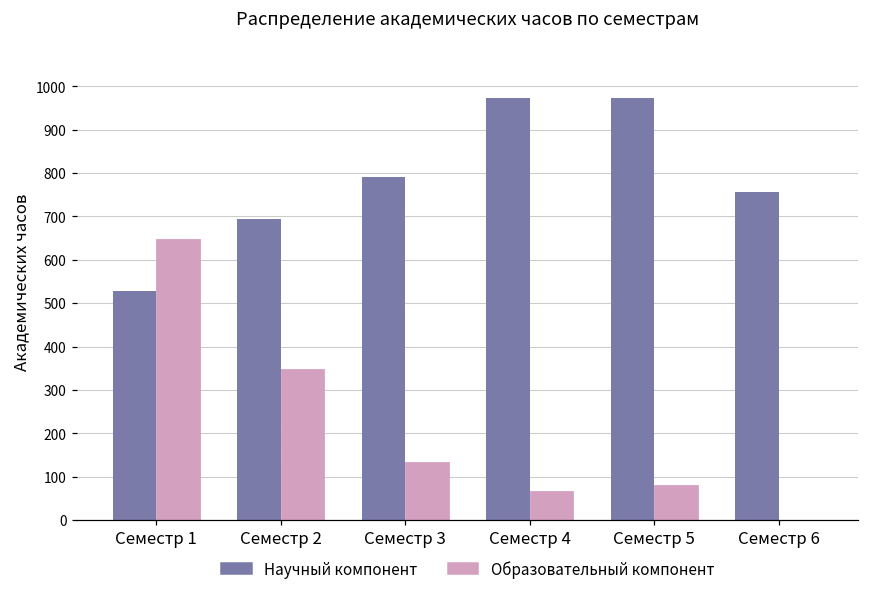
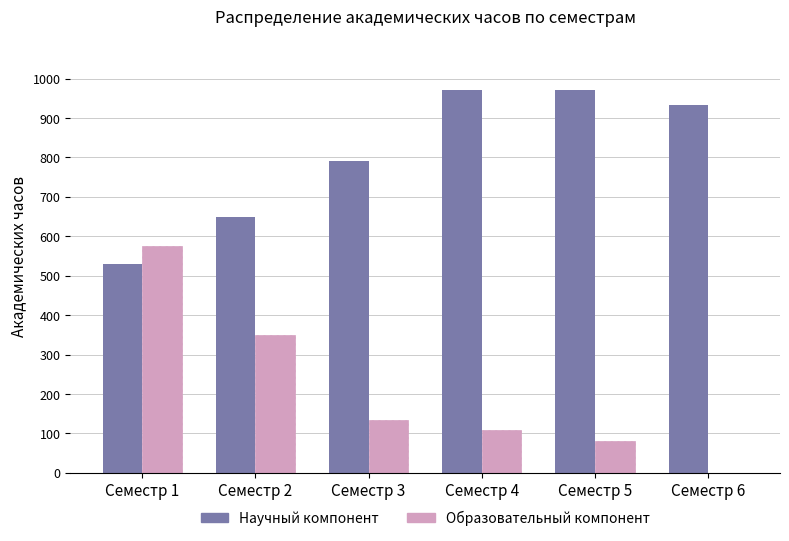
Образовательный компонент, Семестр 1: 650 -> 580
Научный компонент, Семестр 2: 690 -> 650
Образовательный компонент, Семестр 4: 70 -> 110
Научный компонент, Семестр 6: 760 -> 930
